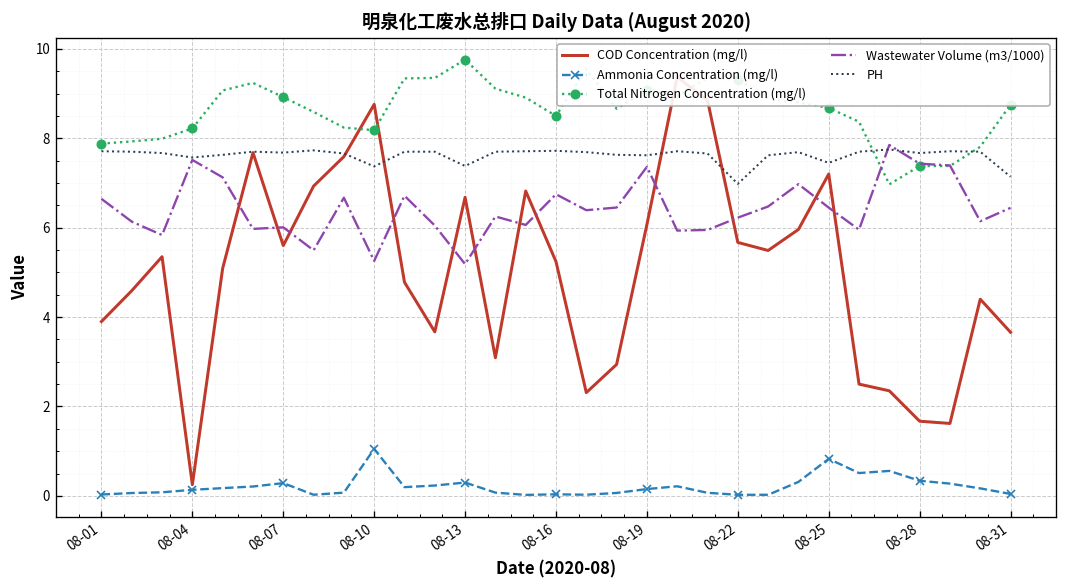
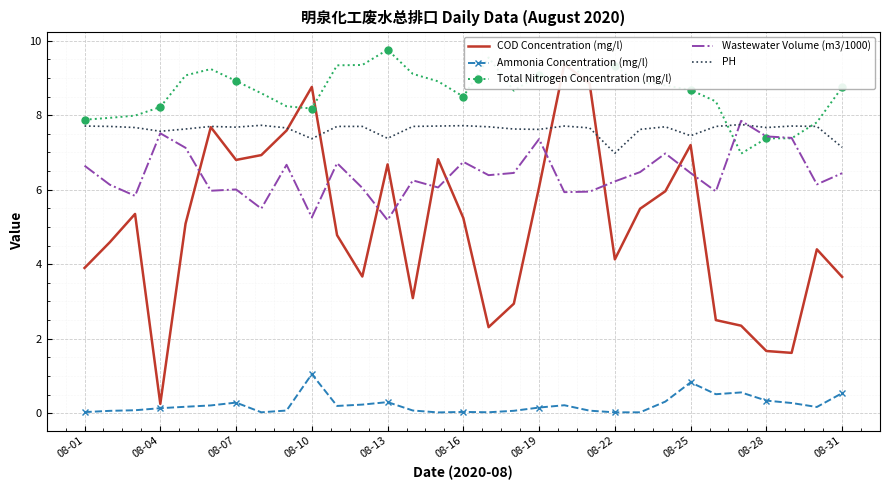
COD Concentration (mg/l), 08-07: 5.6 -> 6.8
COD Concentration (mg/l), 08-22: 5.7 -> 4.1
Ammonia Concentration (mg/l), 08-31: 0.0 -> 0.5
